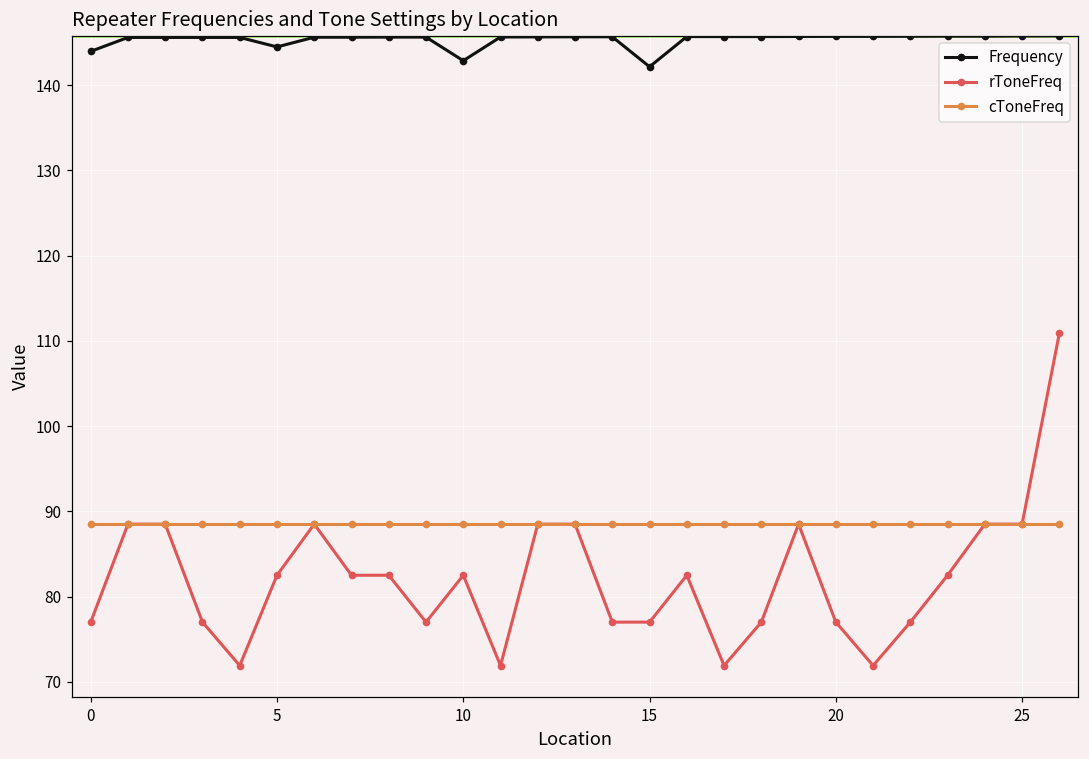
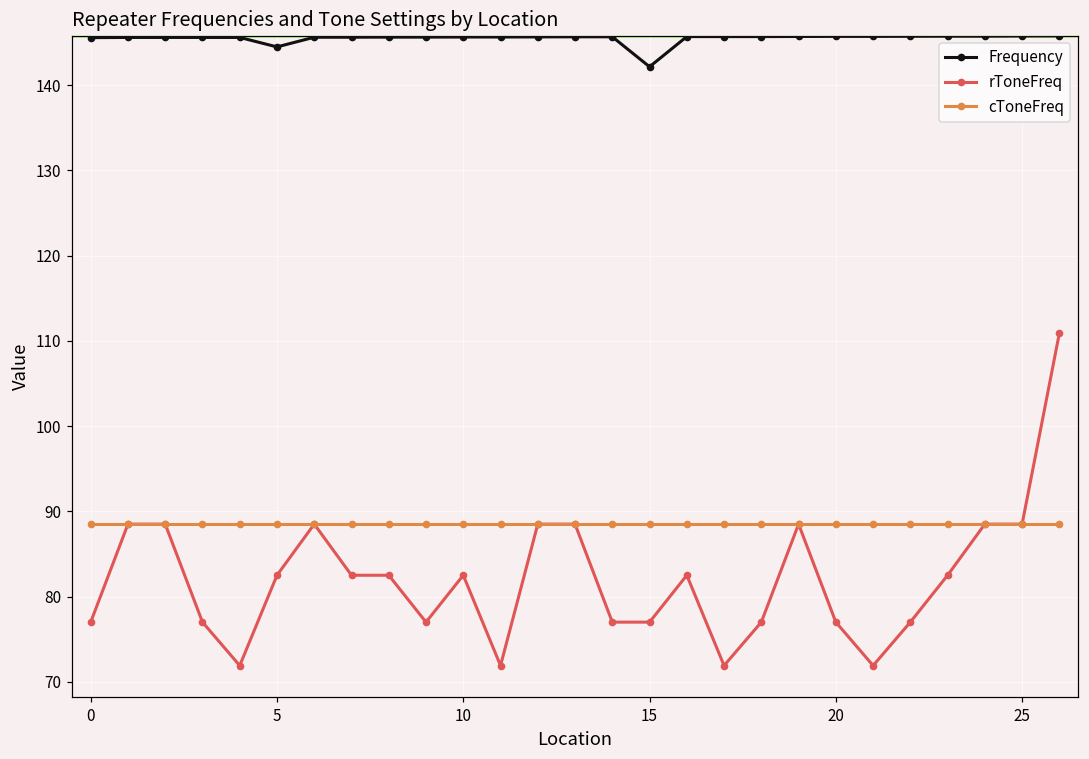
Frequency, 0: 144 -> 146
Frequency, 10: 143 -> 146
